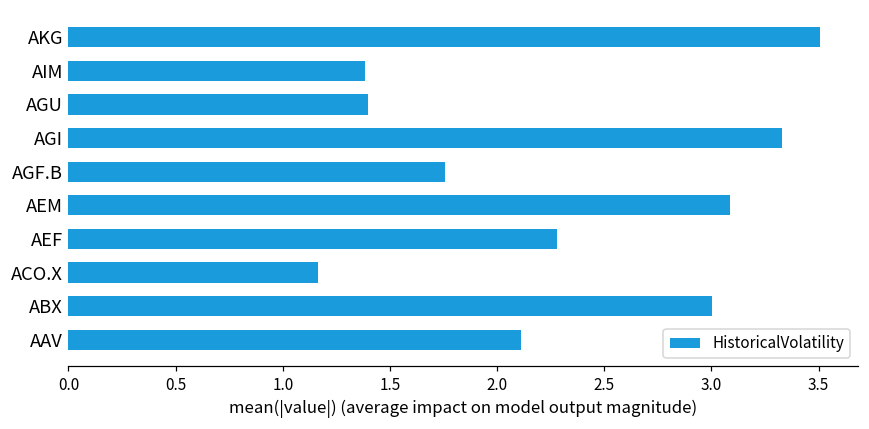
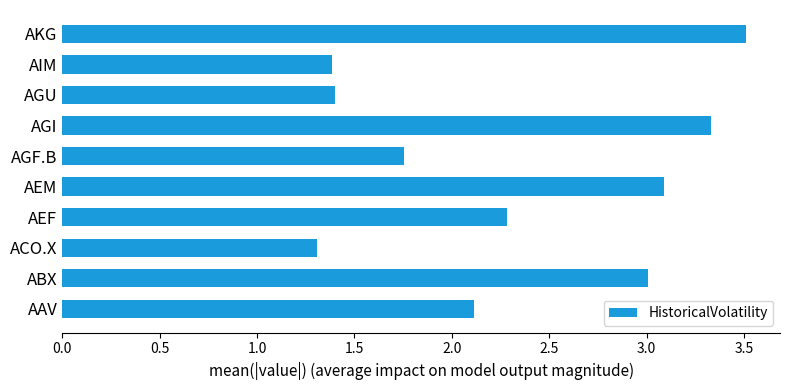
ACO.X: 1.16 -> 1.31
